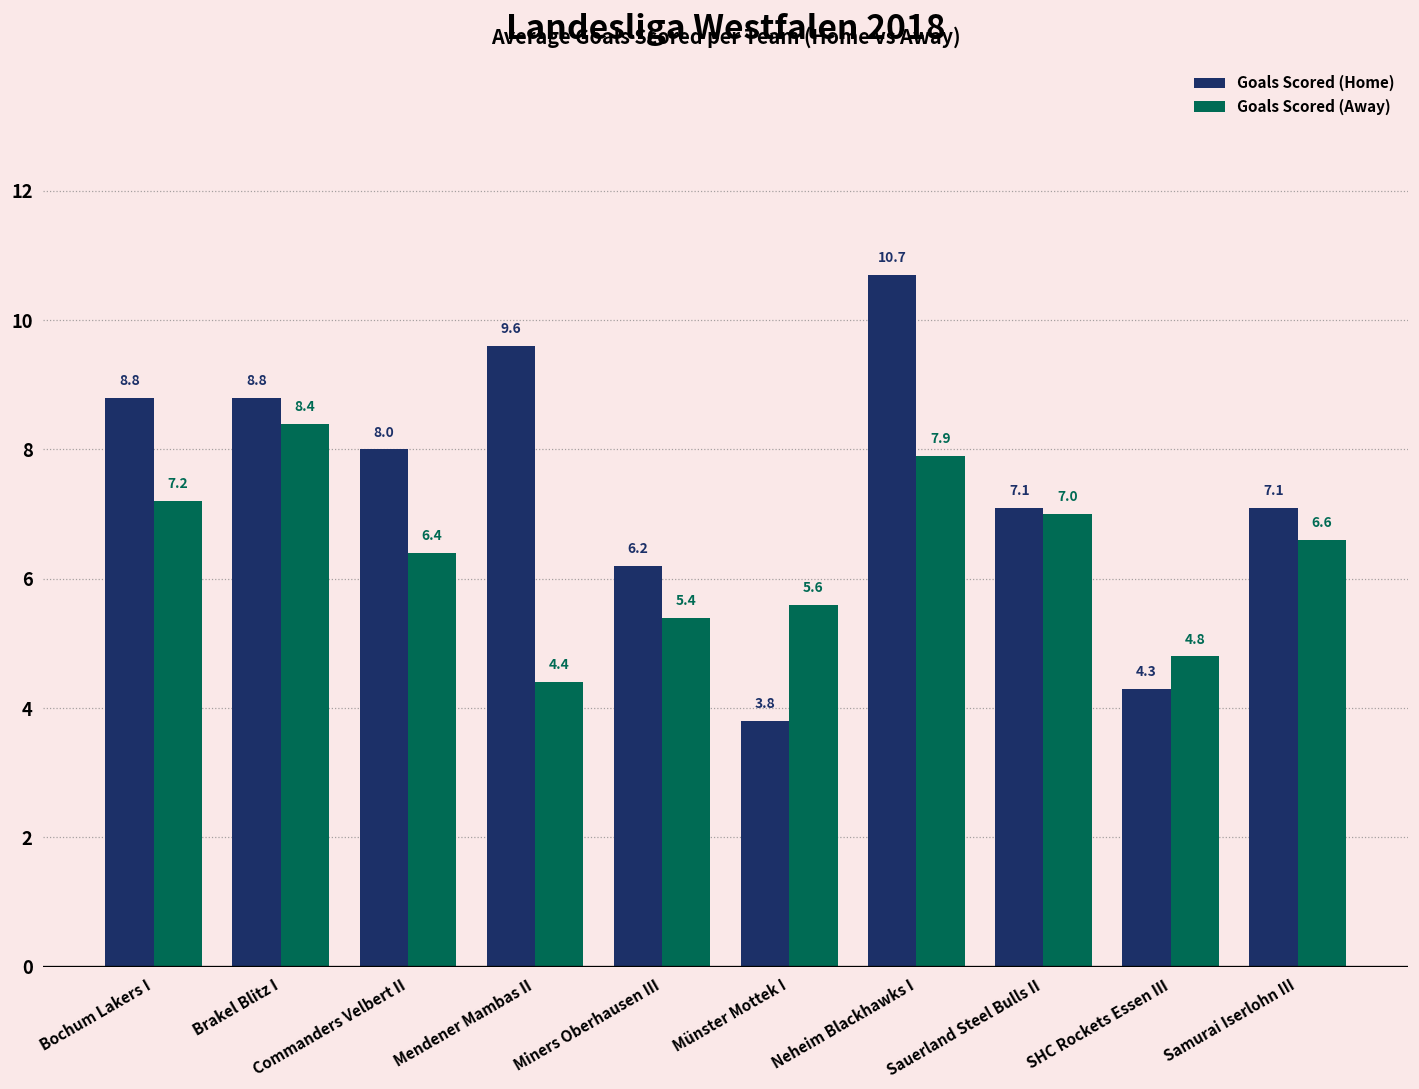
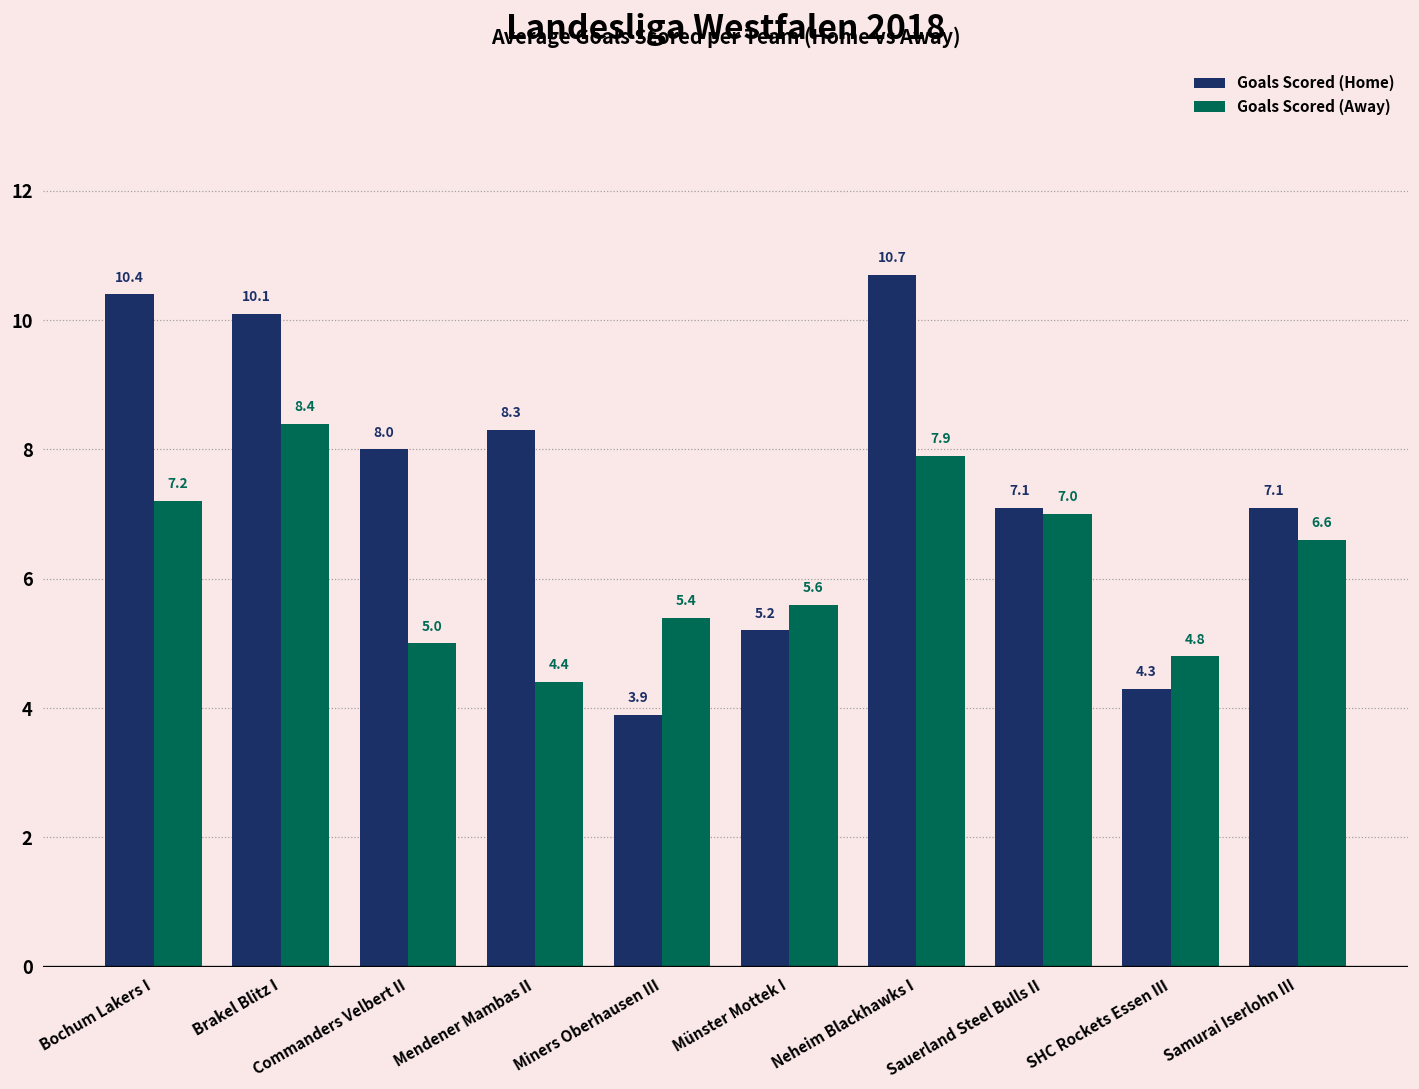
Goals Scored (Home), Bochum Lakers I: 8.8 -> 10.4
Goals Scored (Home), Brakel Blitz I: 8.8 -> 10.1
Goals Scored (Away), Commanders Velbert II: 6.4 -> 5.0
Goals Scored (Home), Mendener Mambas II: 9.6 -> 8.3
Goals Scored (Home), Miners Oberhausen III: 6.2 -> 3.9
Goals Scored (Home), Münster Mottek I: 3.8 -> 5.2
